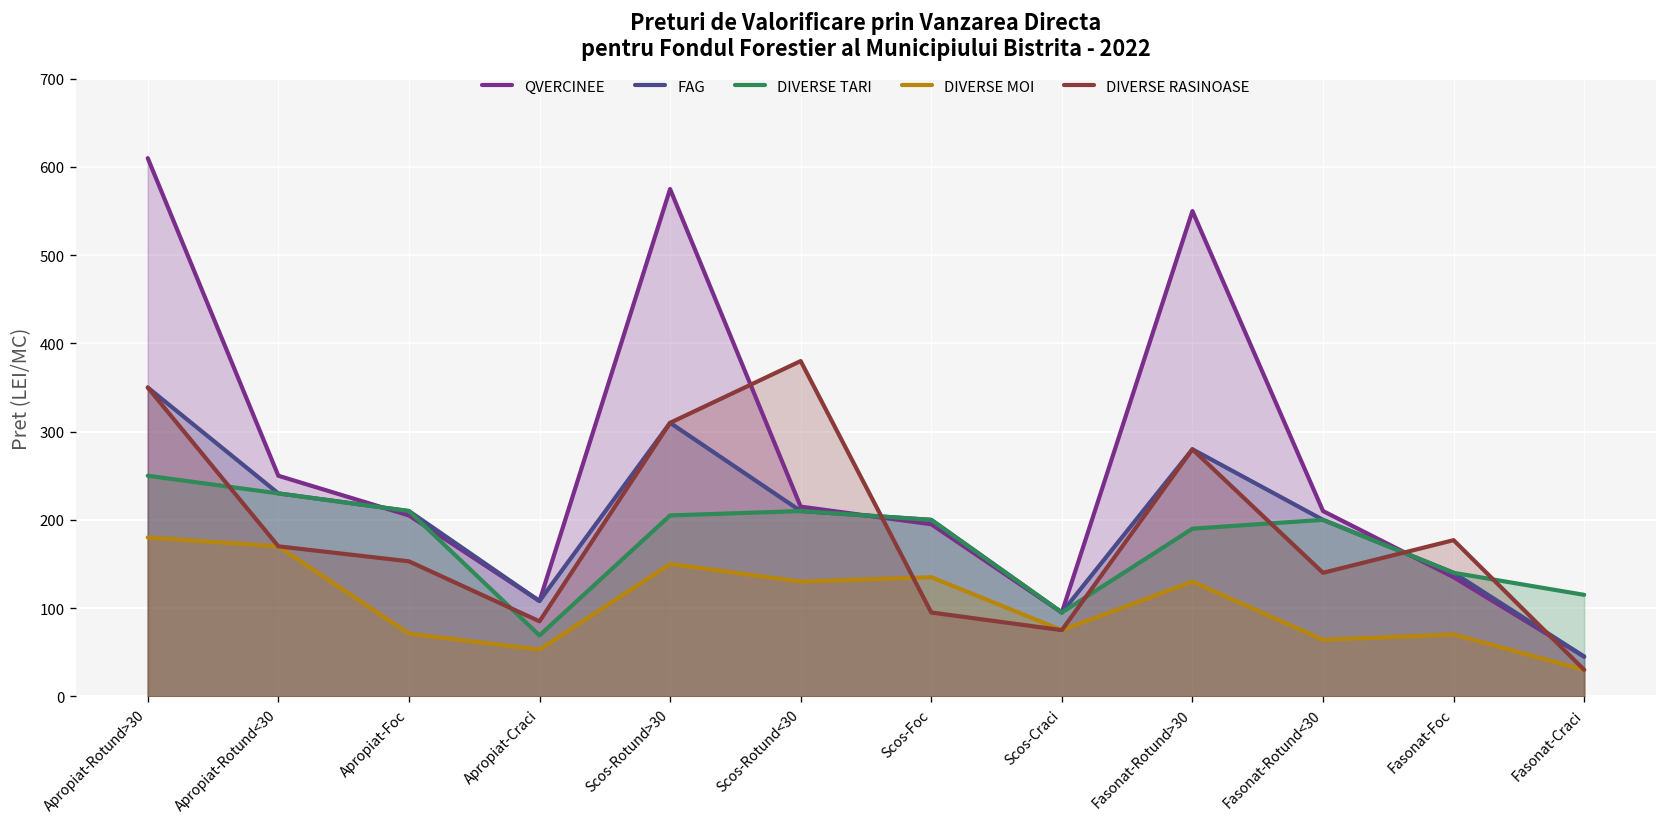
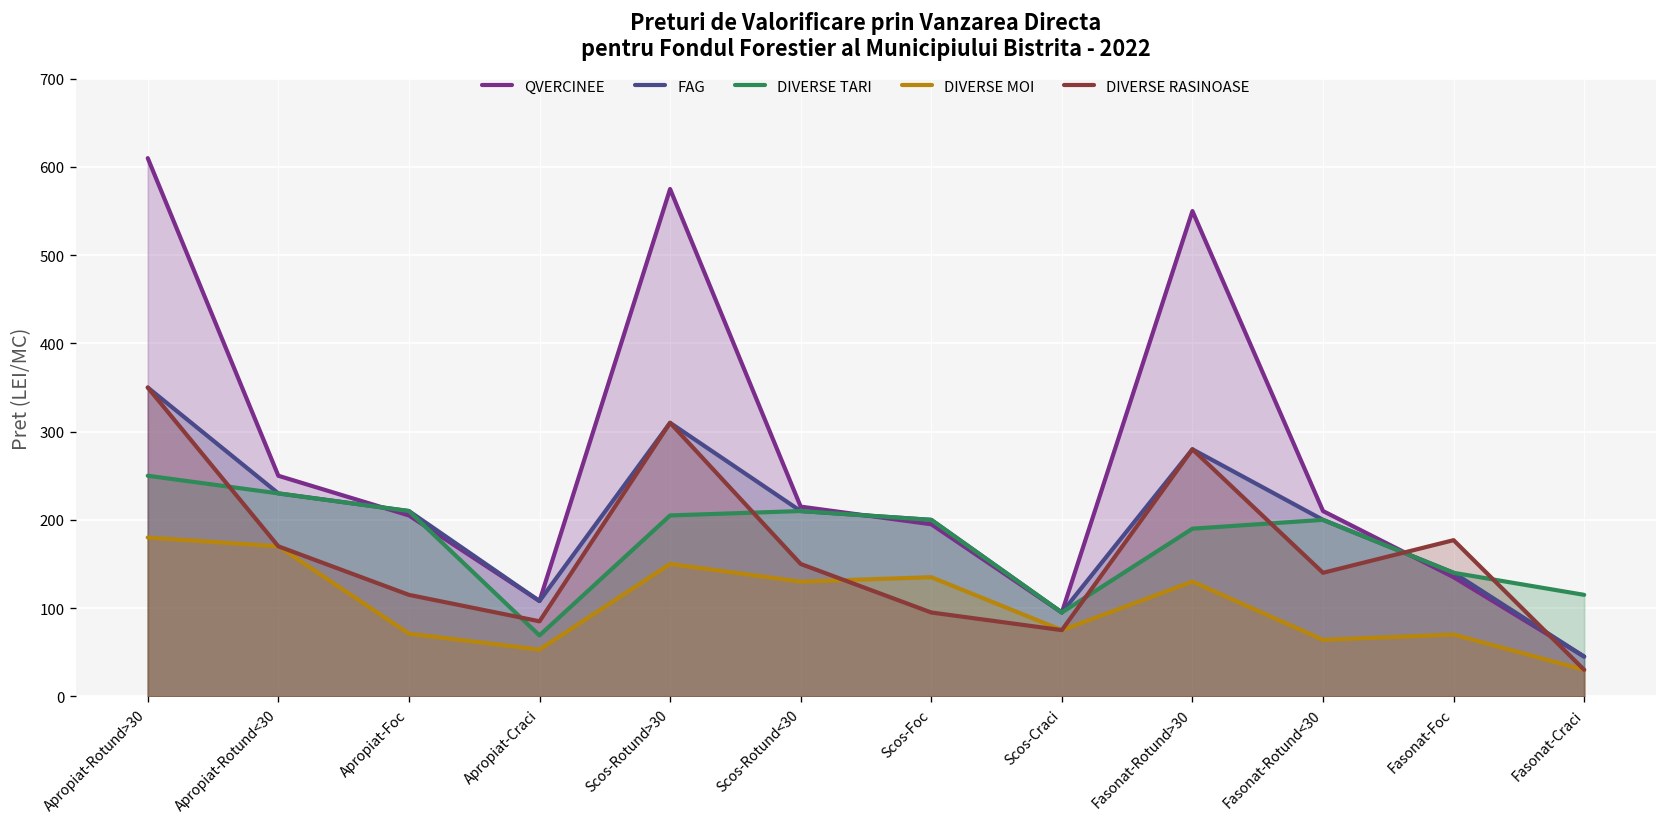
DIVERSE RASINOASE, Apropiat-Foc: 150 -> 120
DIVERSE RASINOASE, Scos-Rotund<30: 380 -> 150
